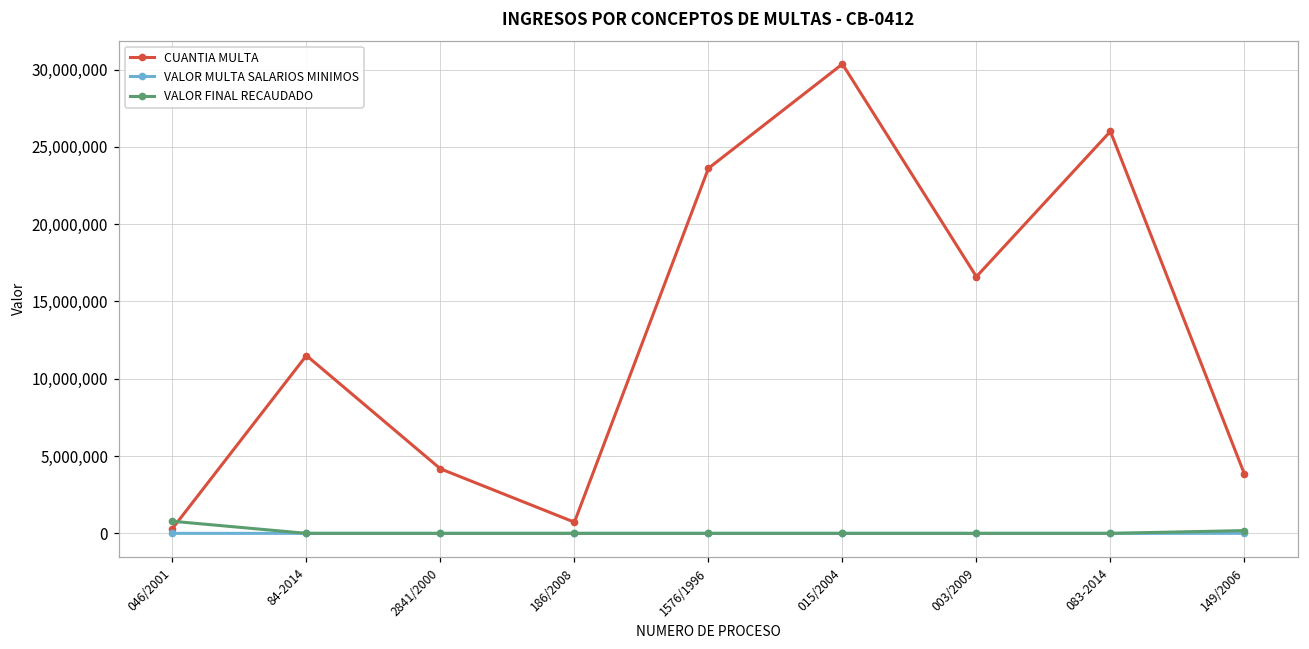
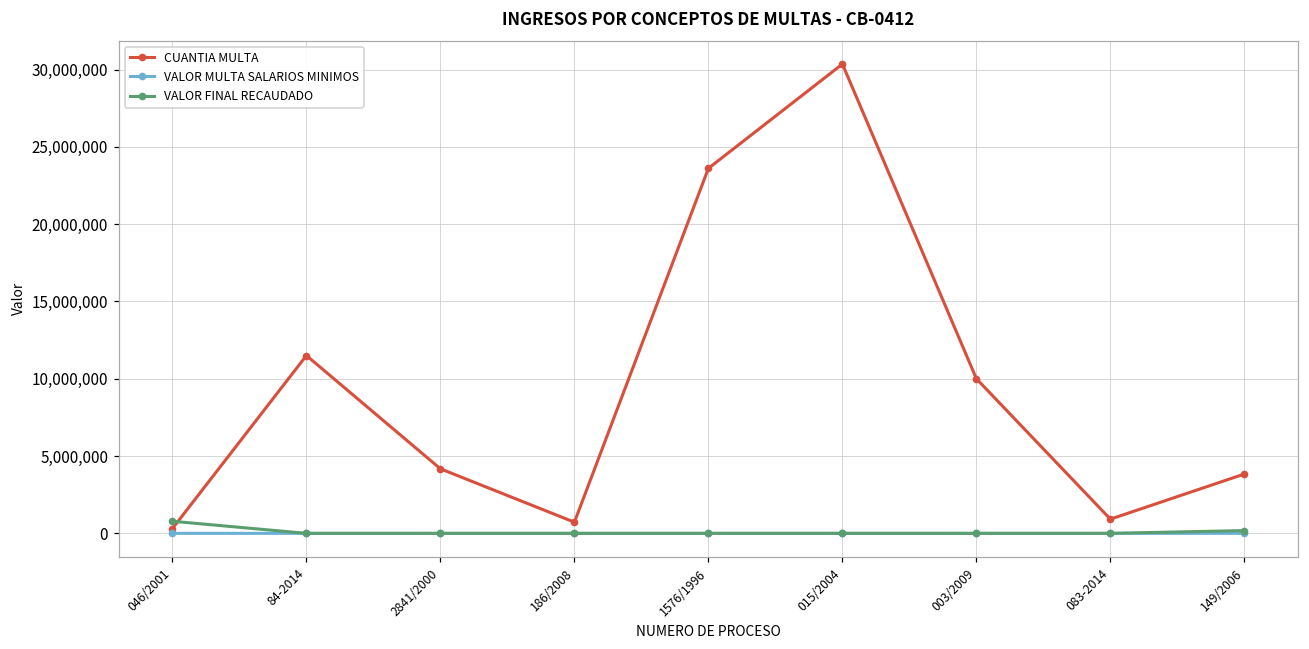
CUANTIA MULTA, 003/2009: 16,600,000 -> 10,000,000
CUANTIA MULTA, 083-2014: 26,000,000 -> 900,000
